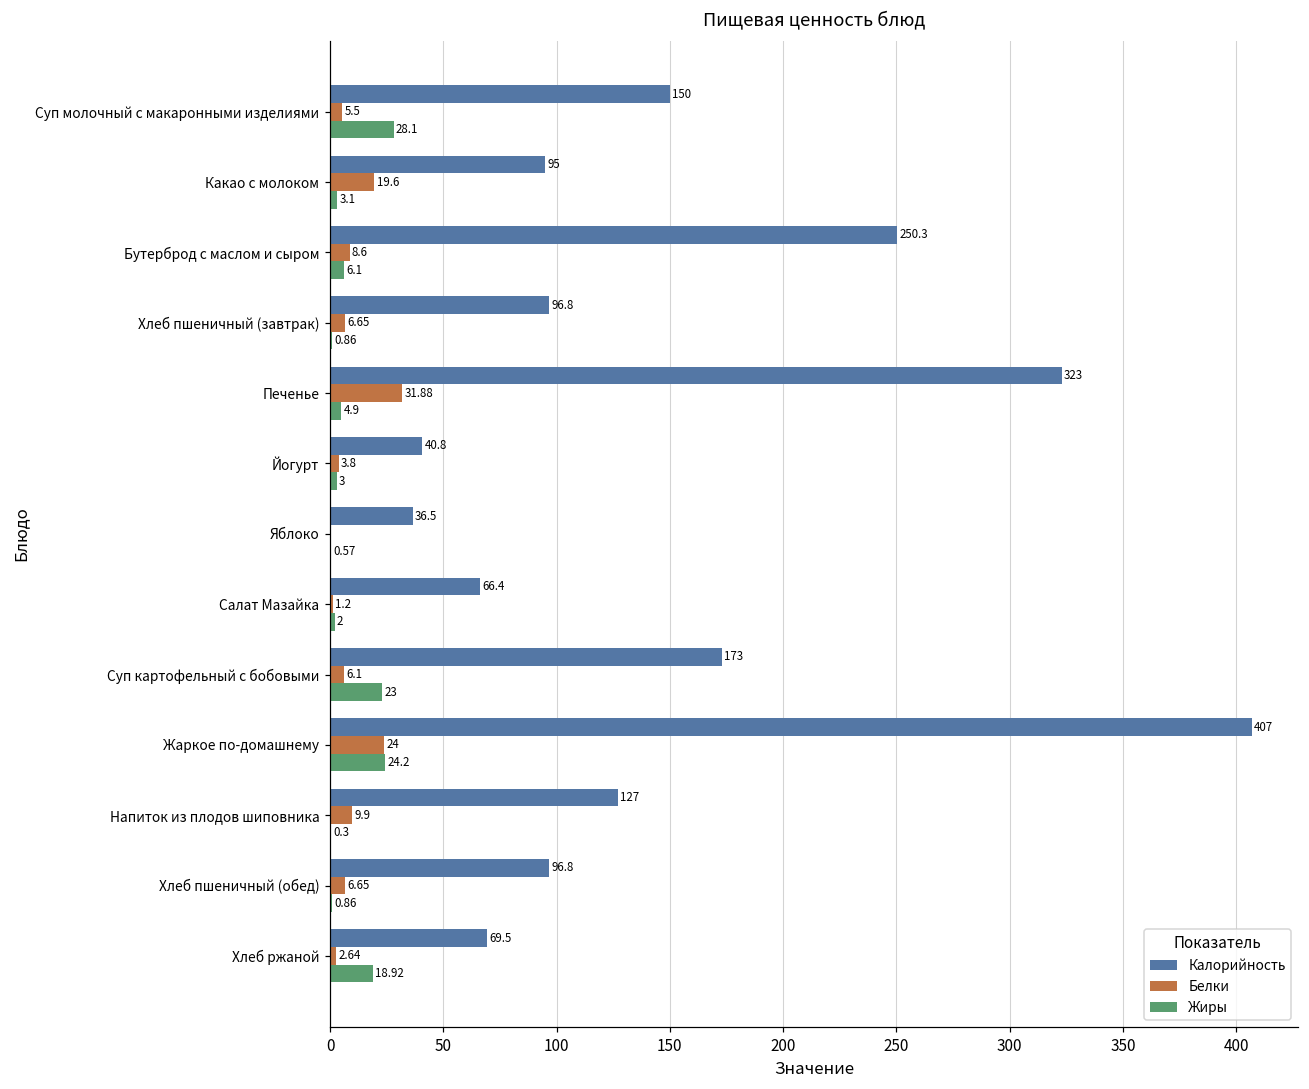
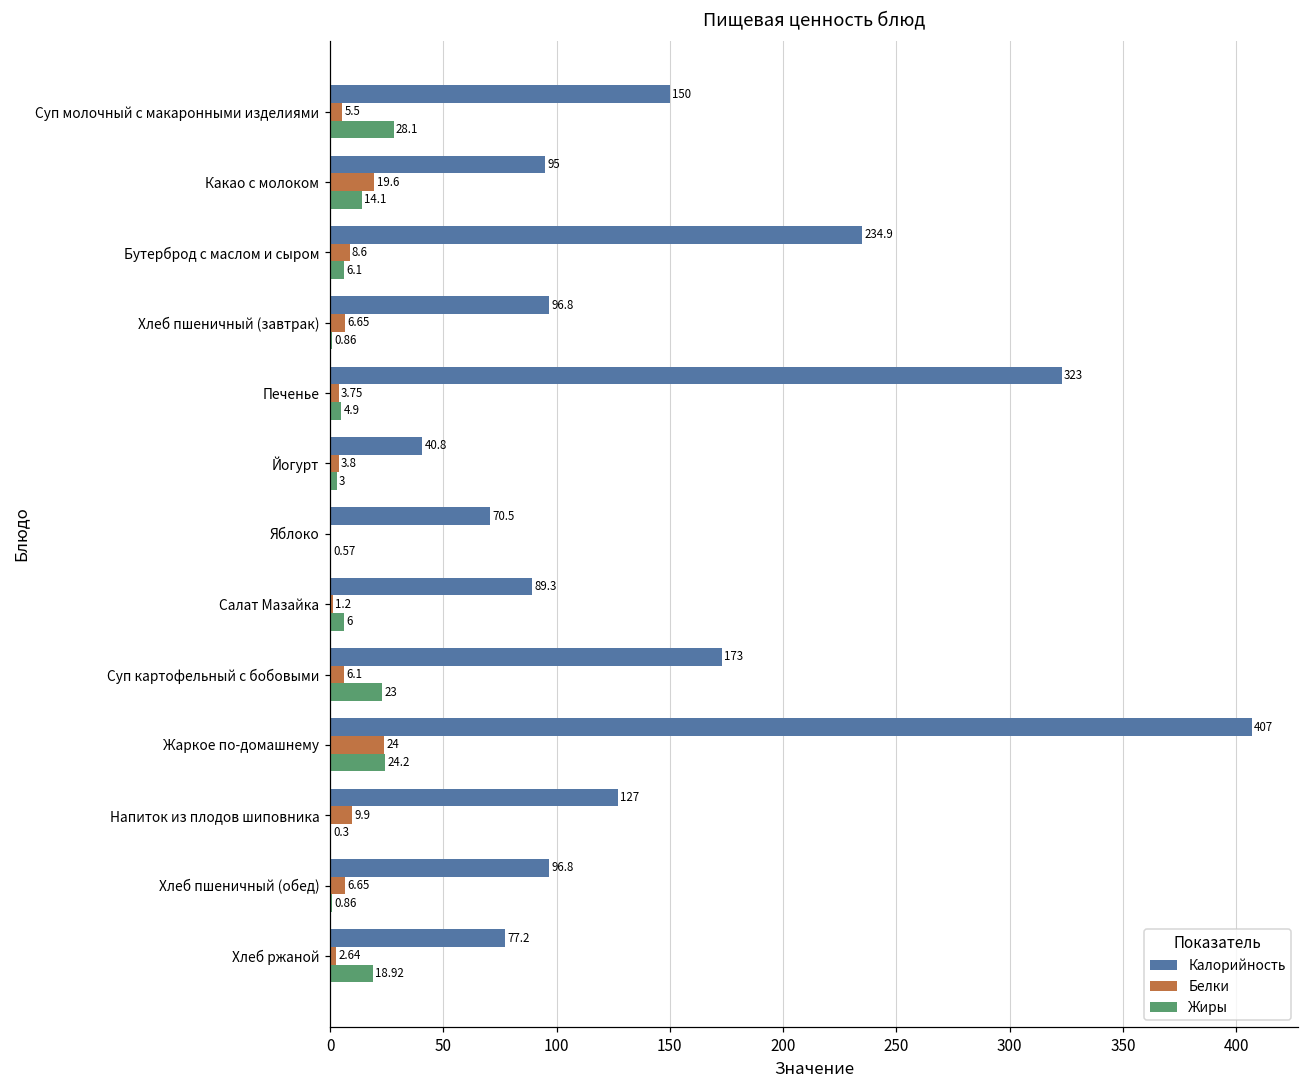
Жиры, Какао с молоком: 3.1 -> 14.1
Калорийность, Бутерброд с маслом и сыром: 250.3 -> 234.9
Белки, Печенье: 31.88 -> 3.75
Калорийность, Яблоко: 36.5 -> 70.5
Калорийность, Салат Мазайка: 66.4 -> 89.3
Жиры, Салат Мазайка: 2 -> 6
Калорийность, Хлеб ржаной: 69.5 -> 77.2
